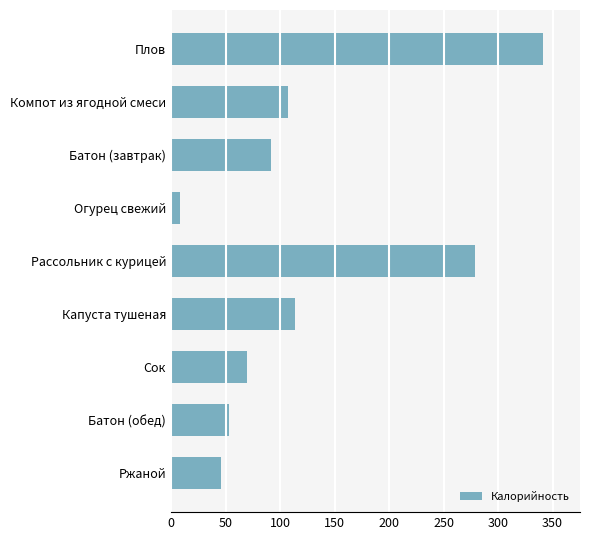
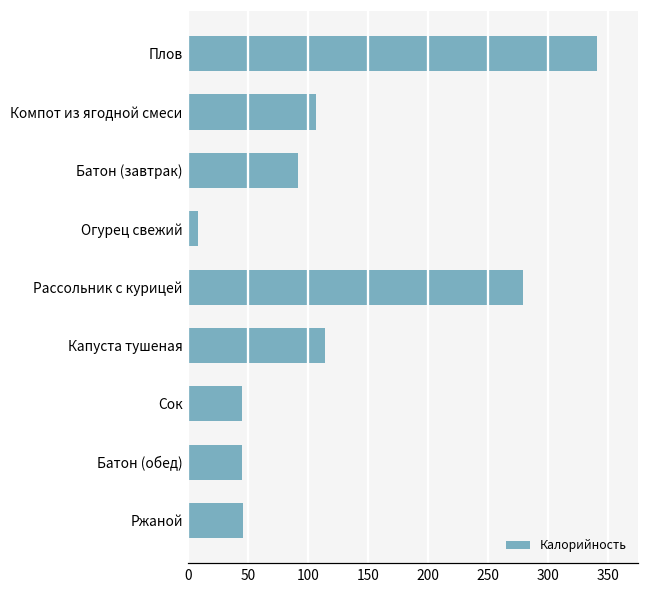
Сок: 70 -> 45
Батон (обед): 53 -> 45
